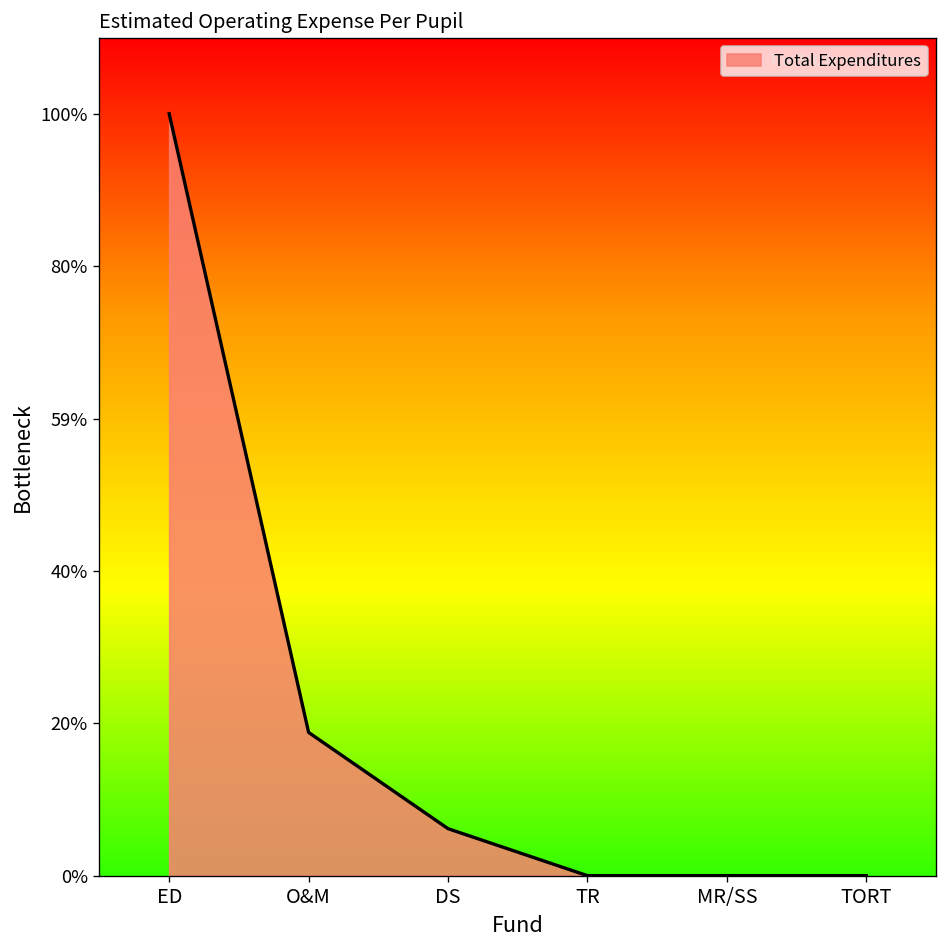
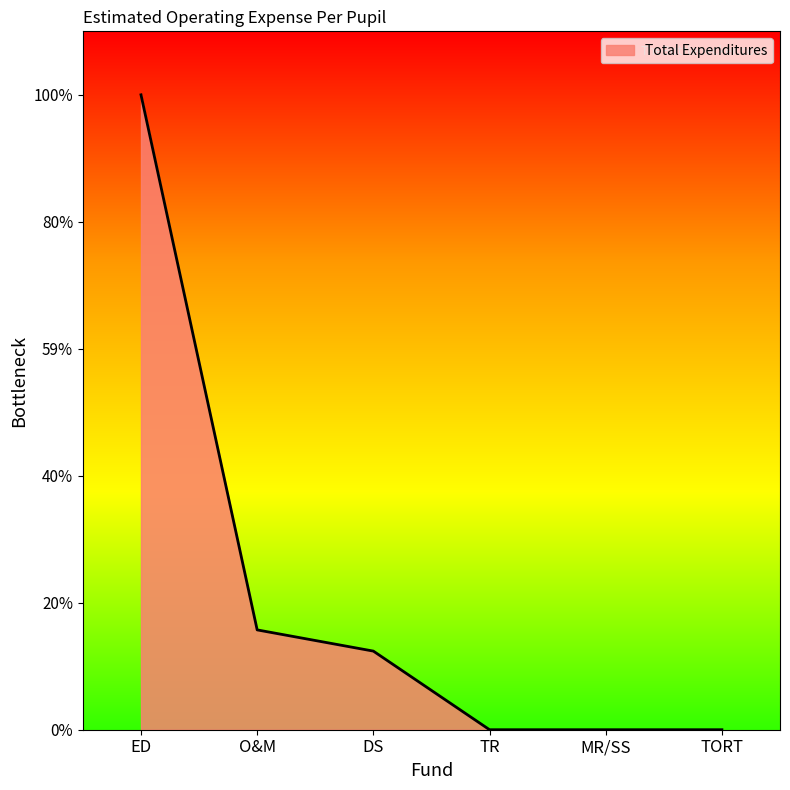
O&M: 19% -> 16%
DS: 6% -> 12%
